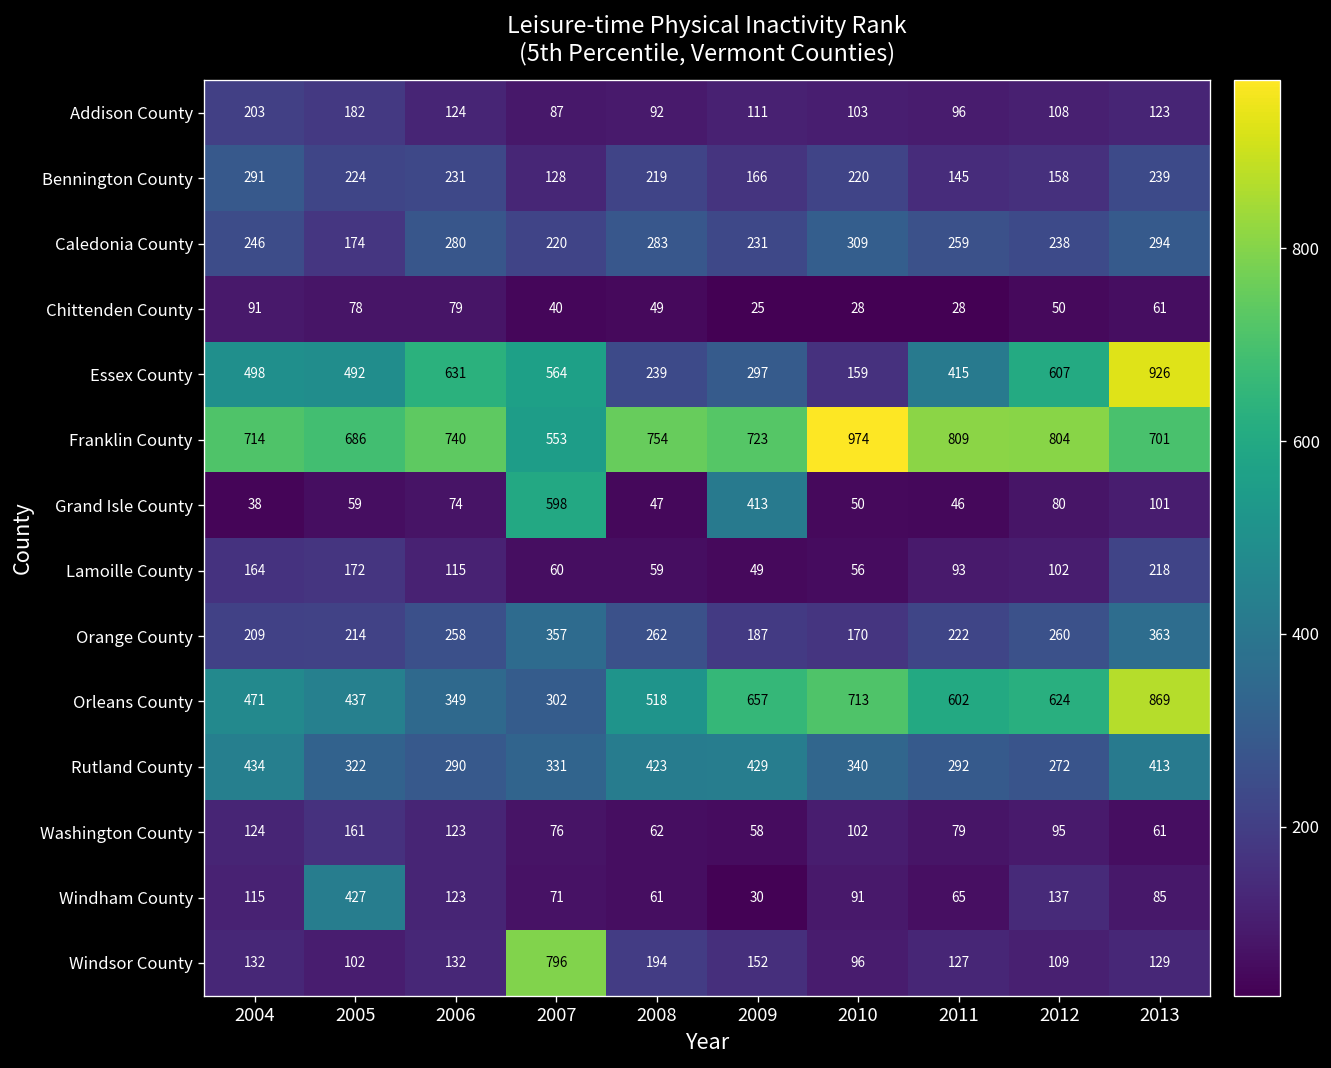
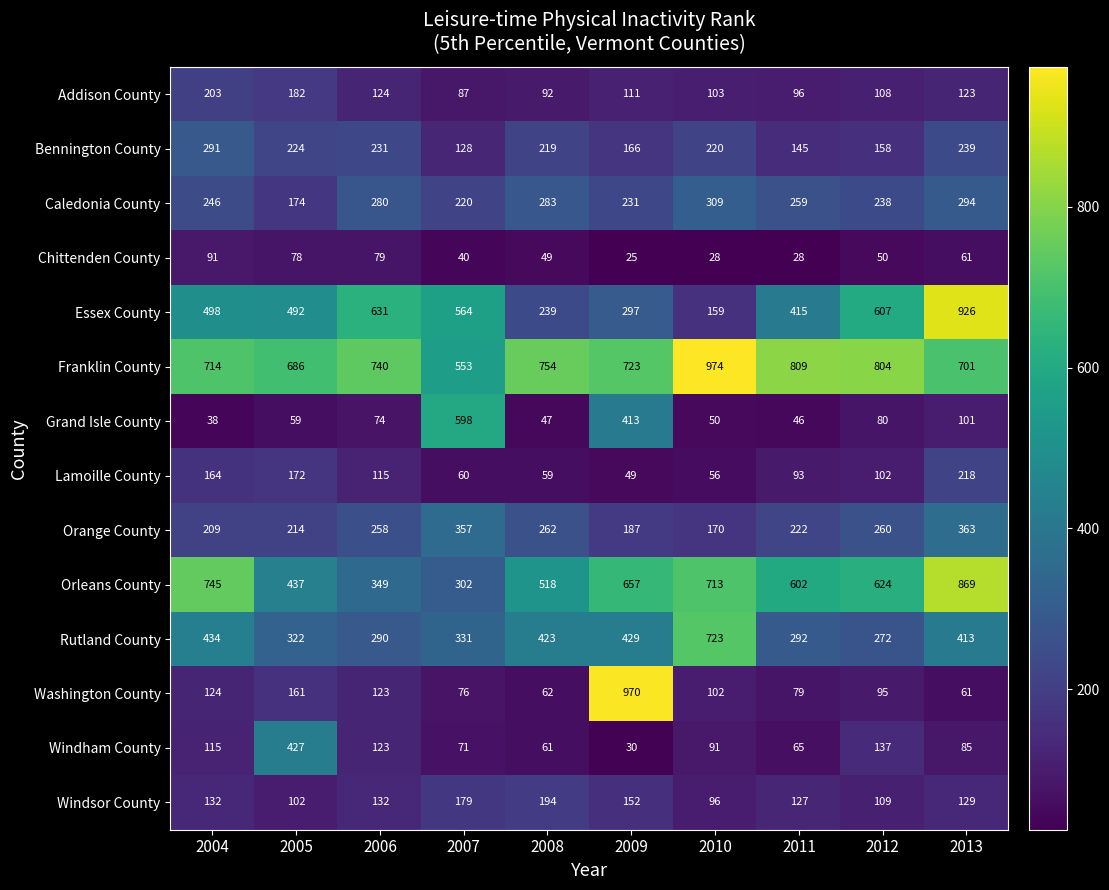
Orleans County, 2004: 471 -> 745
Rutland County, 2010: 340 -> 723
Washington County, 2009: 58 -> 970
Windsor County, 2007: 796 -> 179
